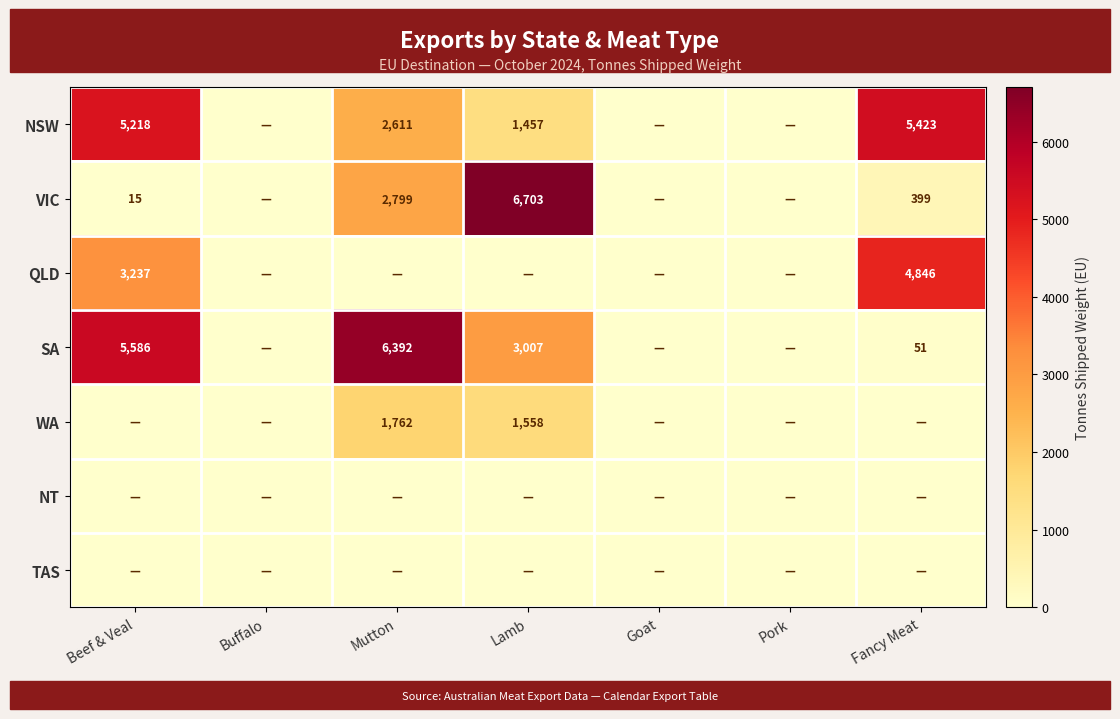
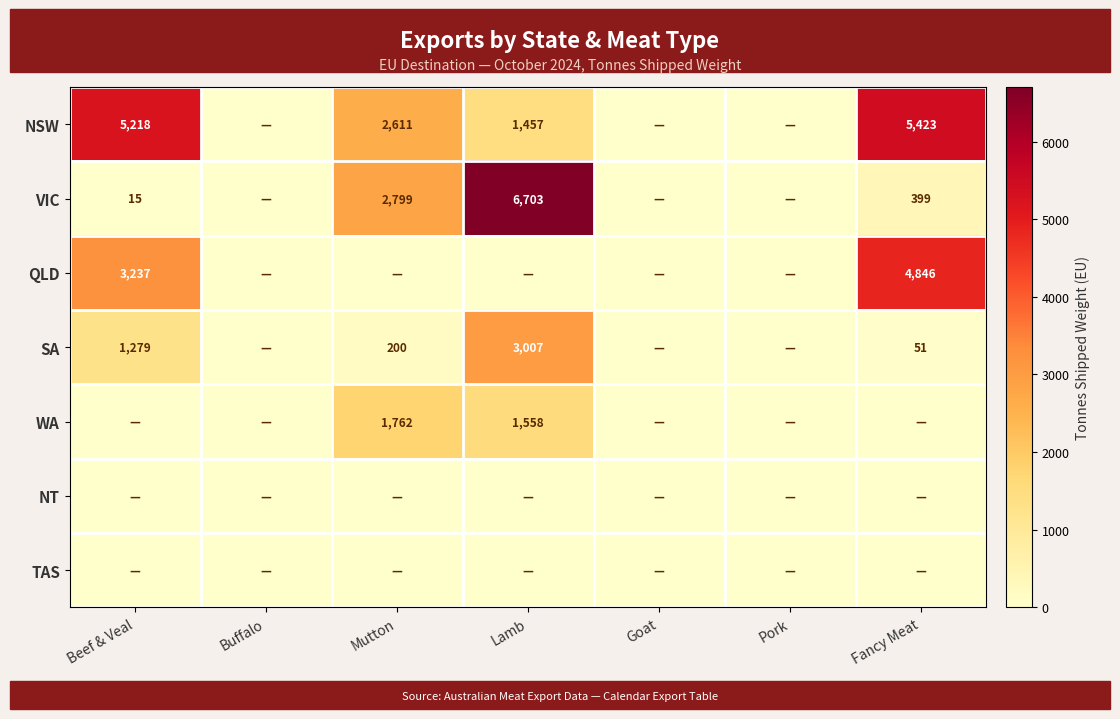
SA, Beef & Veal: 5,586 -> 1,279
SA, Mutton: 6,392 -> 200
